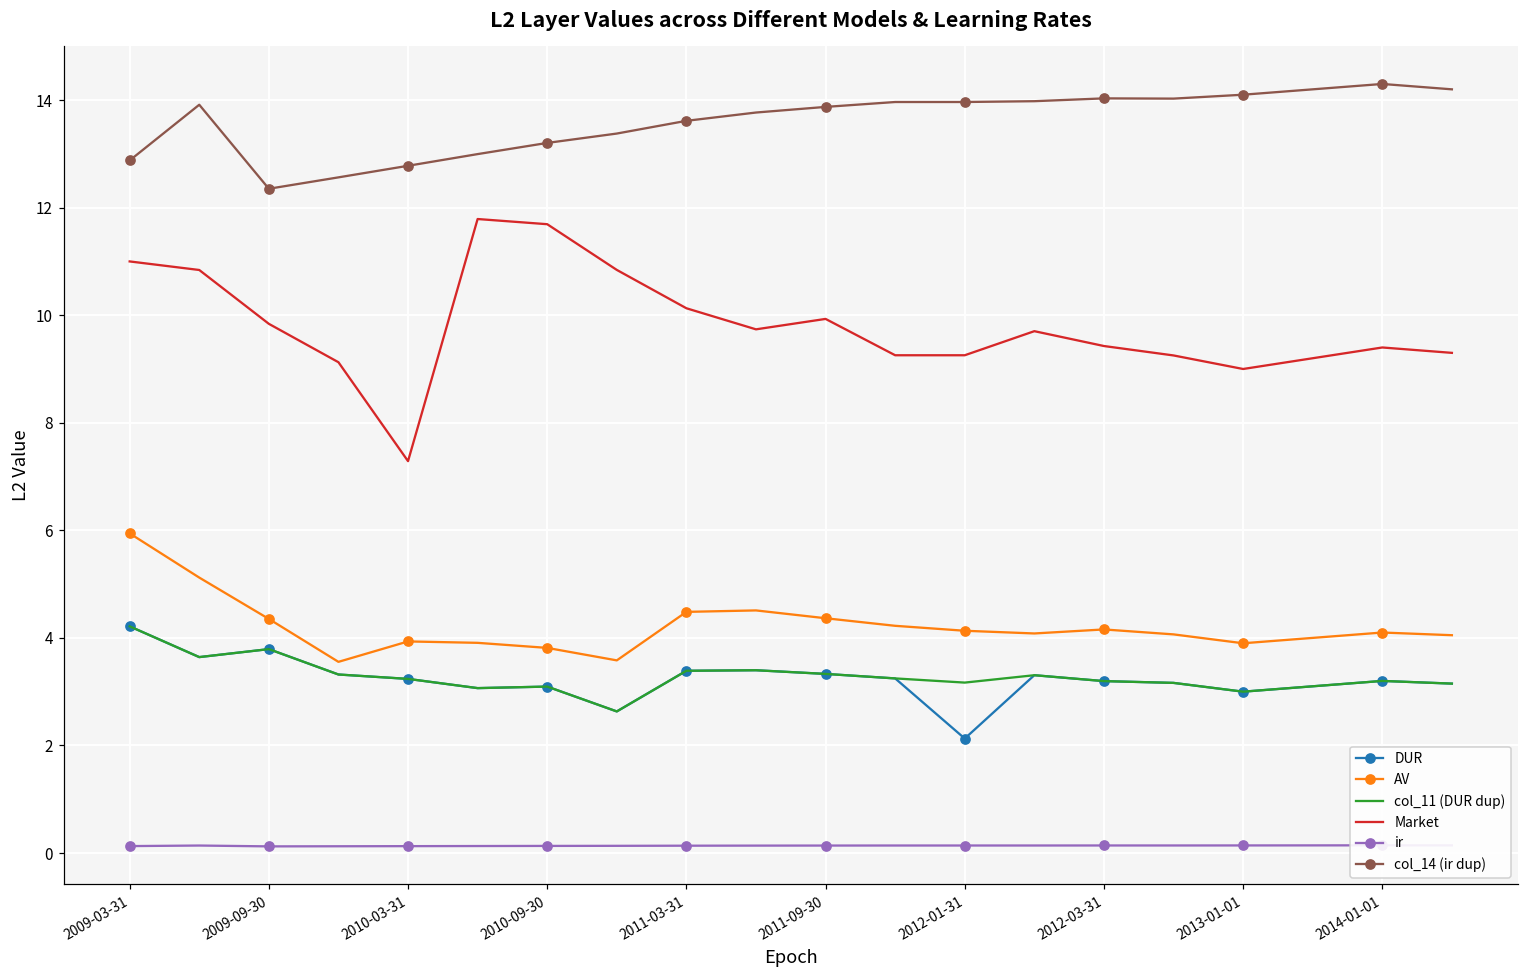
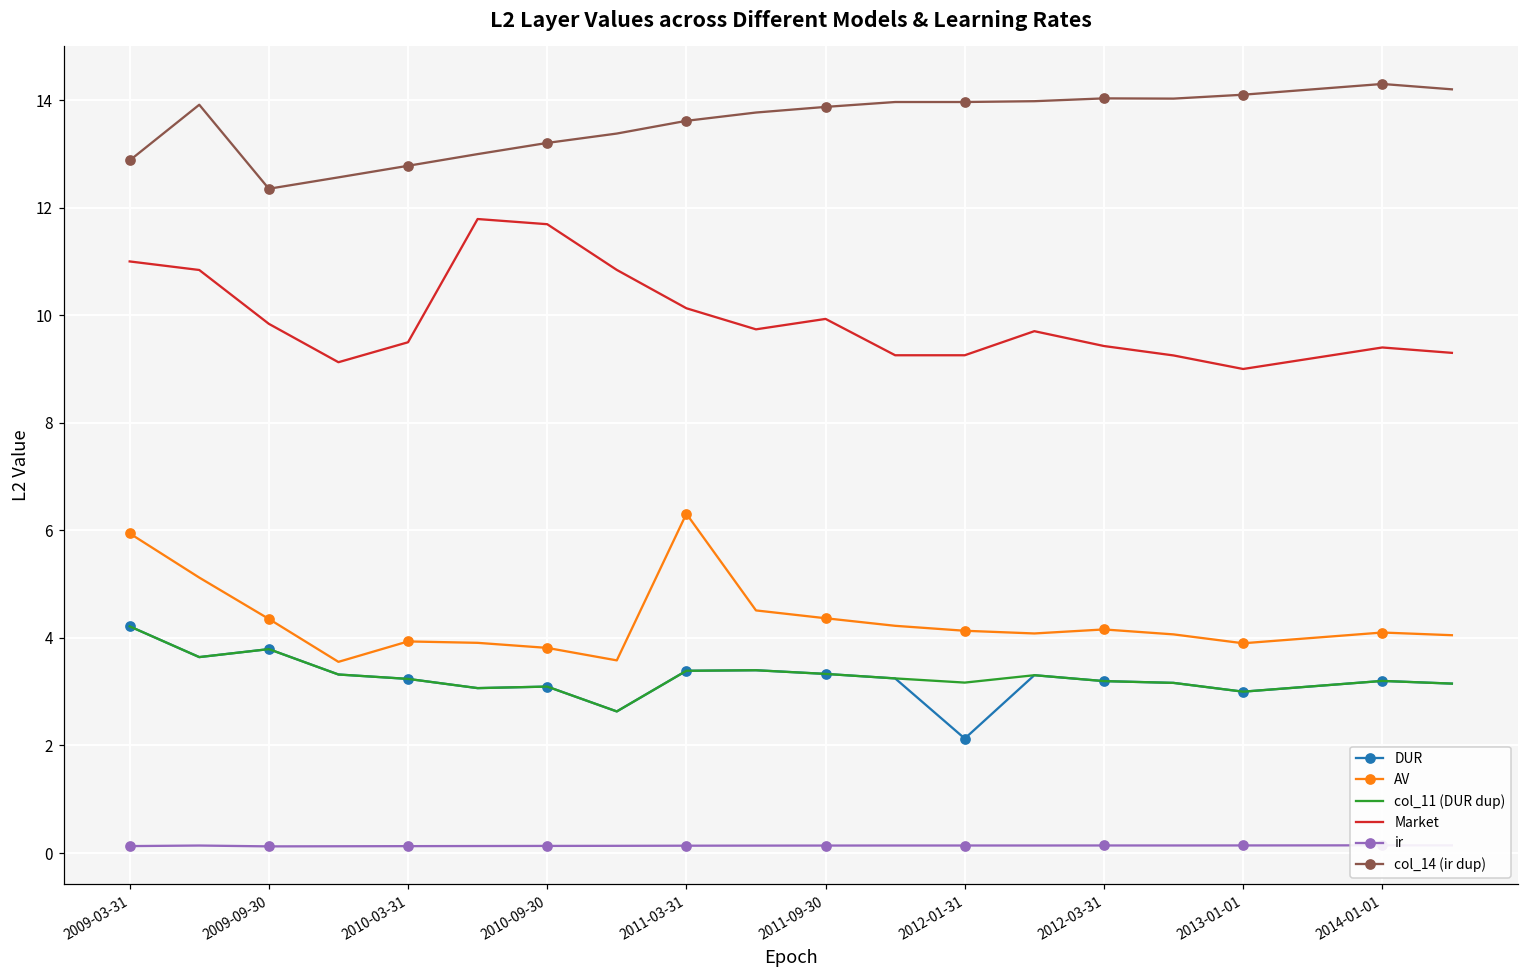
Market, 2010-03-31: 7.3 -> 9.5
AV, 2011-03-31: 4.5 -> 6.3
